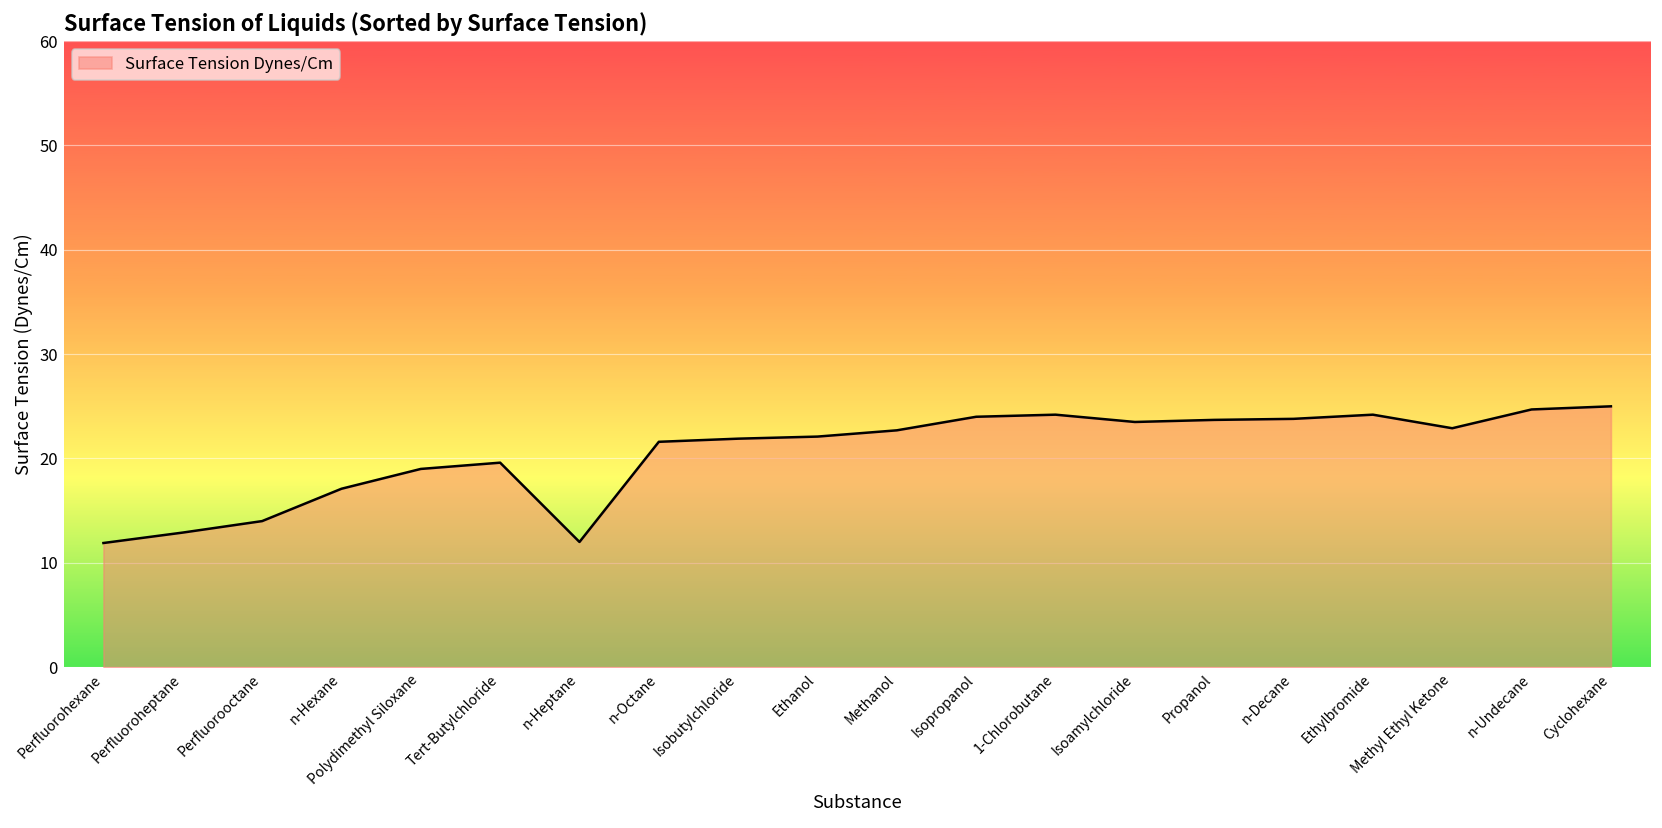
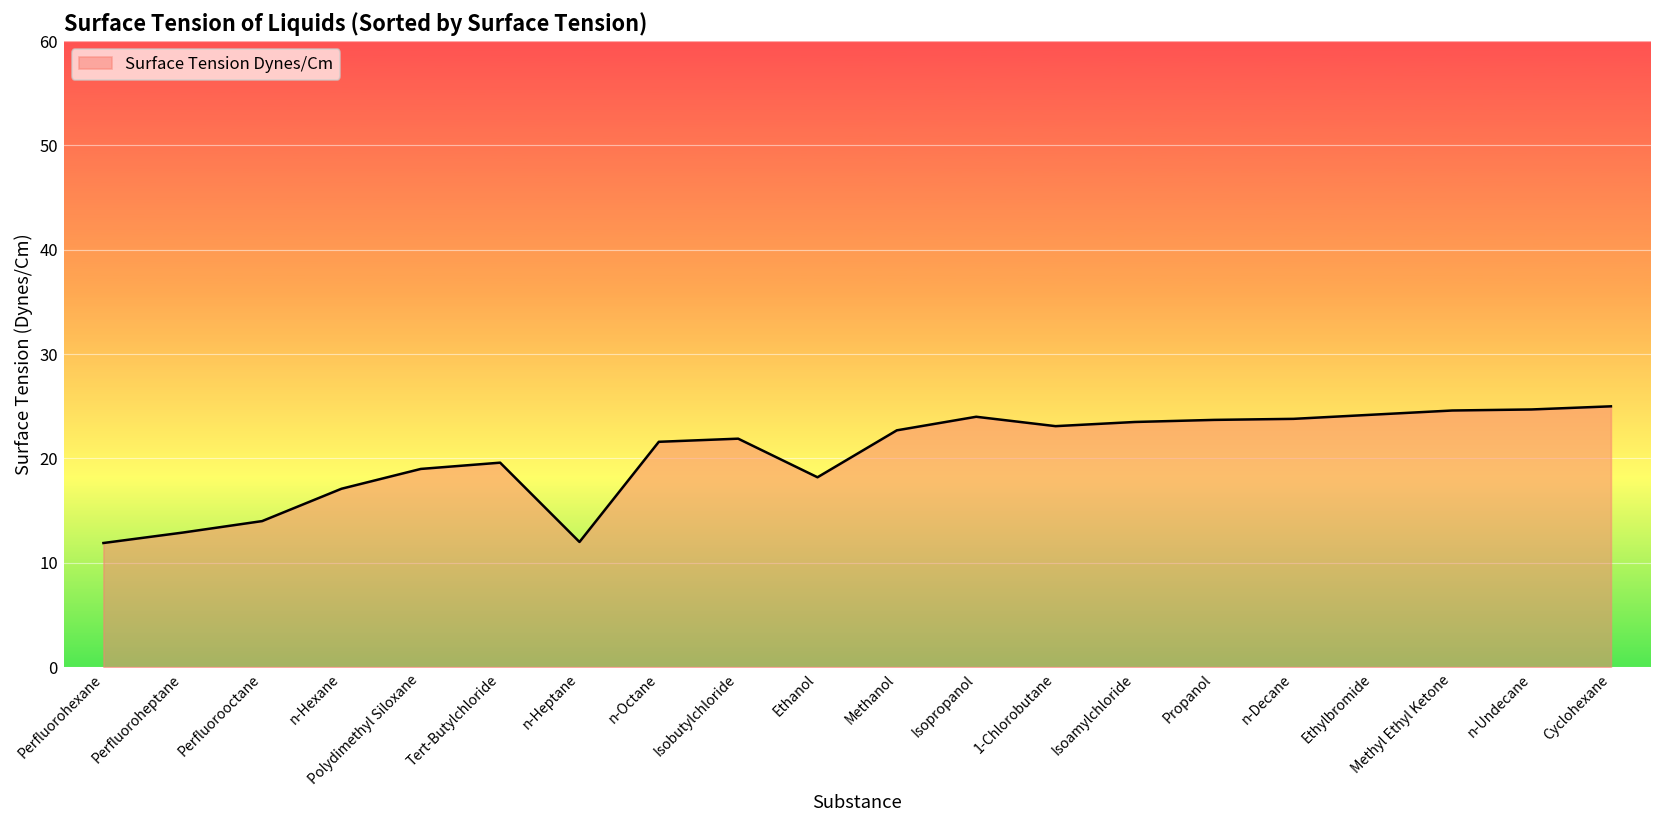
Ethanol: 22 -> 18
1-Chlorobutane: 24 -> 23
Methyl Ethyl Ketone: 23 -> 25
